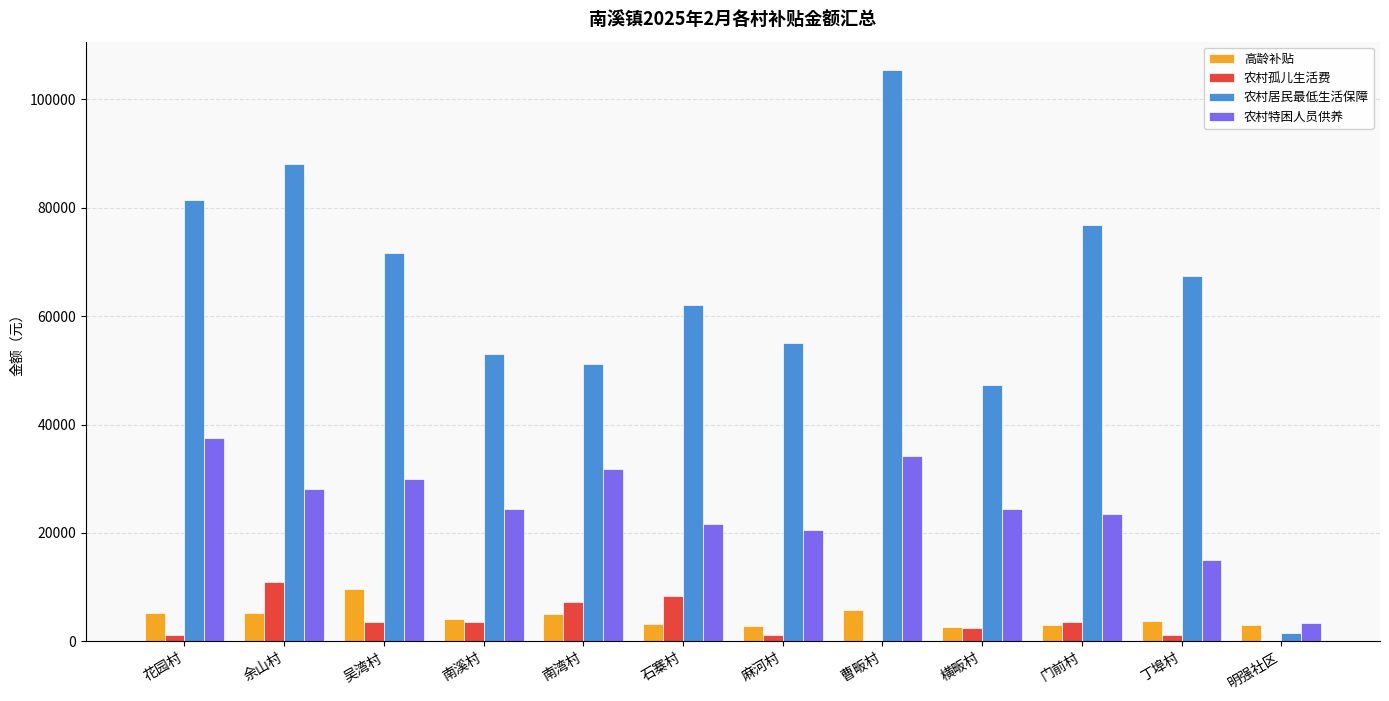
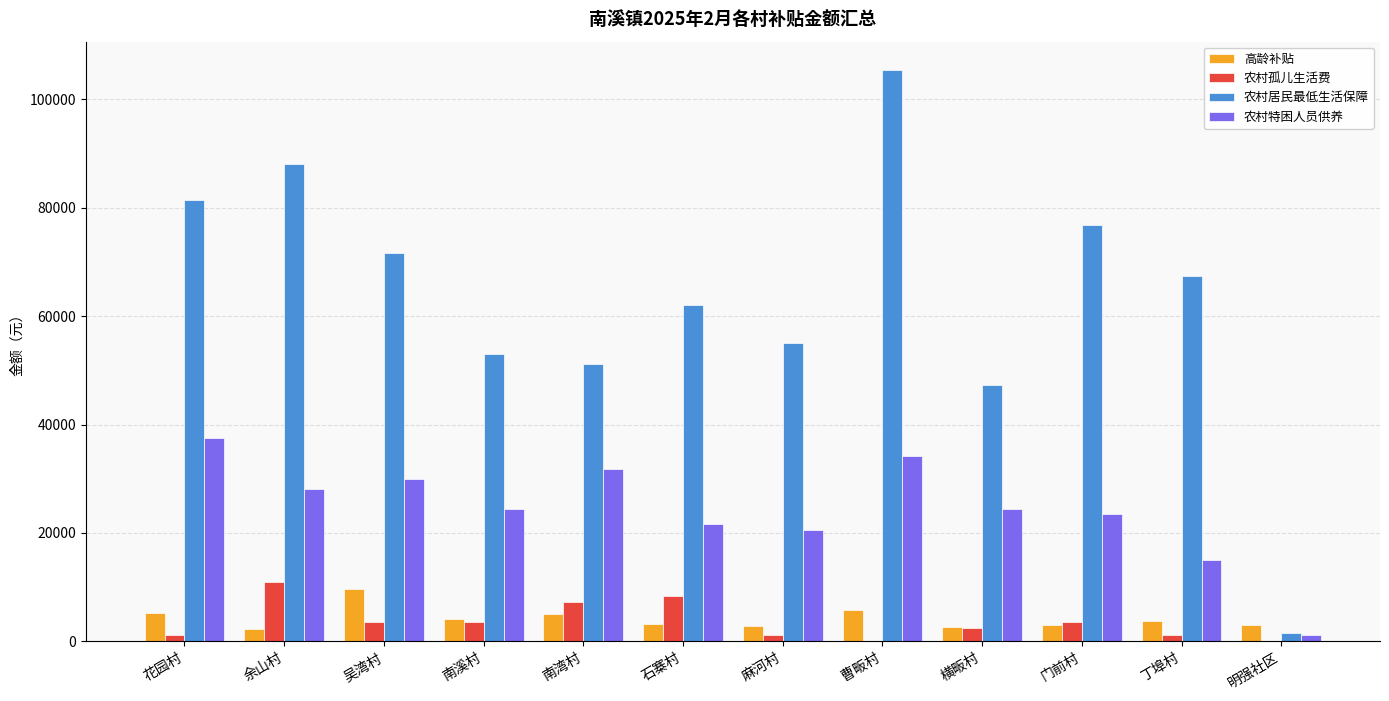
高龄补贴, 余山村: 5000 -> 2000
农村特困人员供养, 明强社区: 3000 -> 1000
